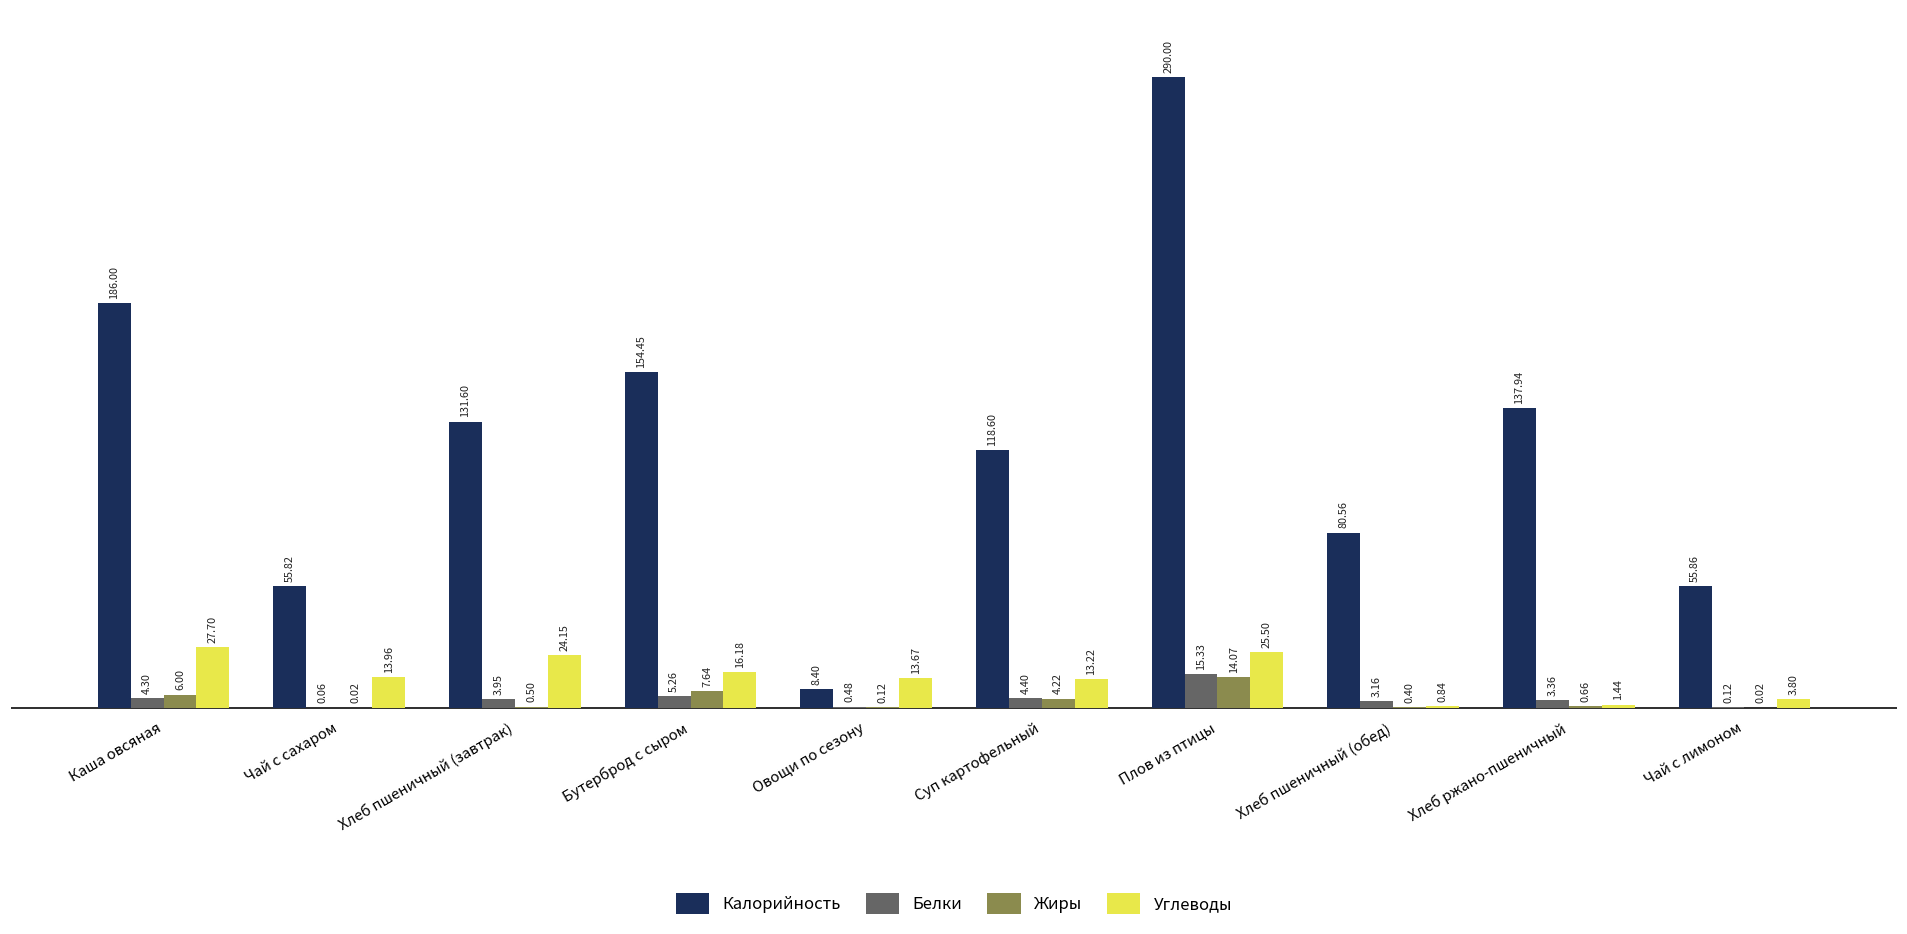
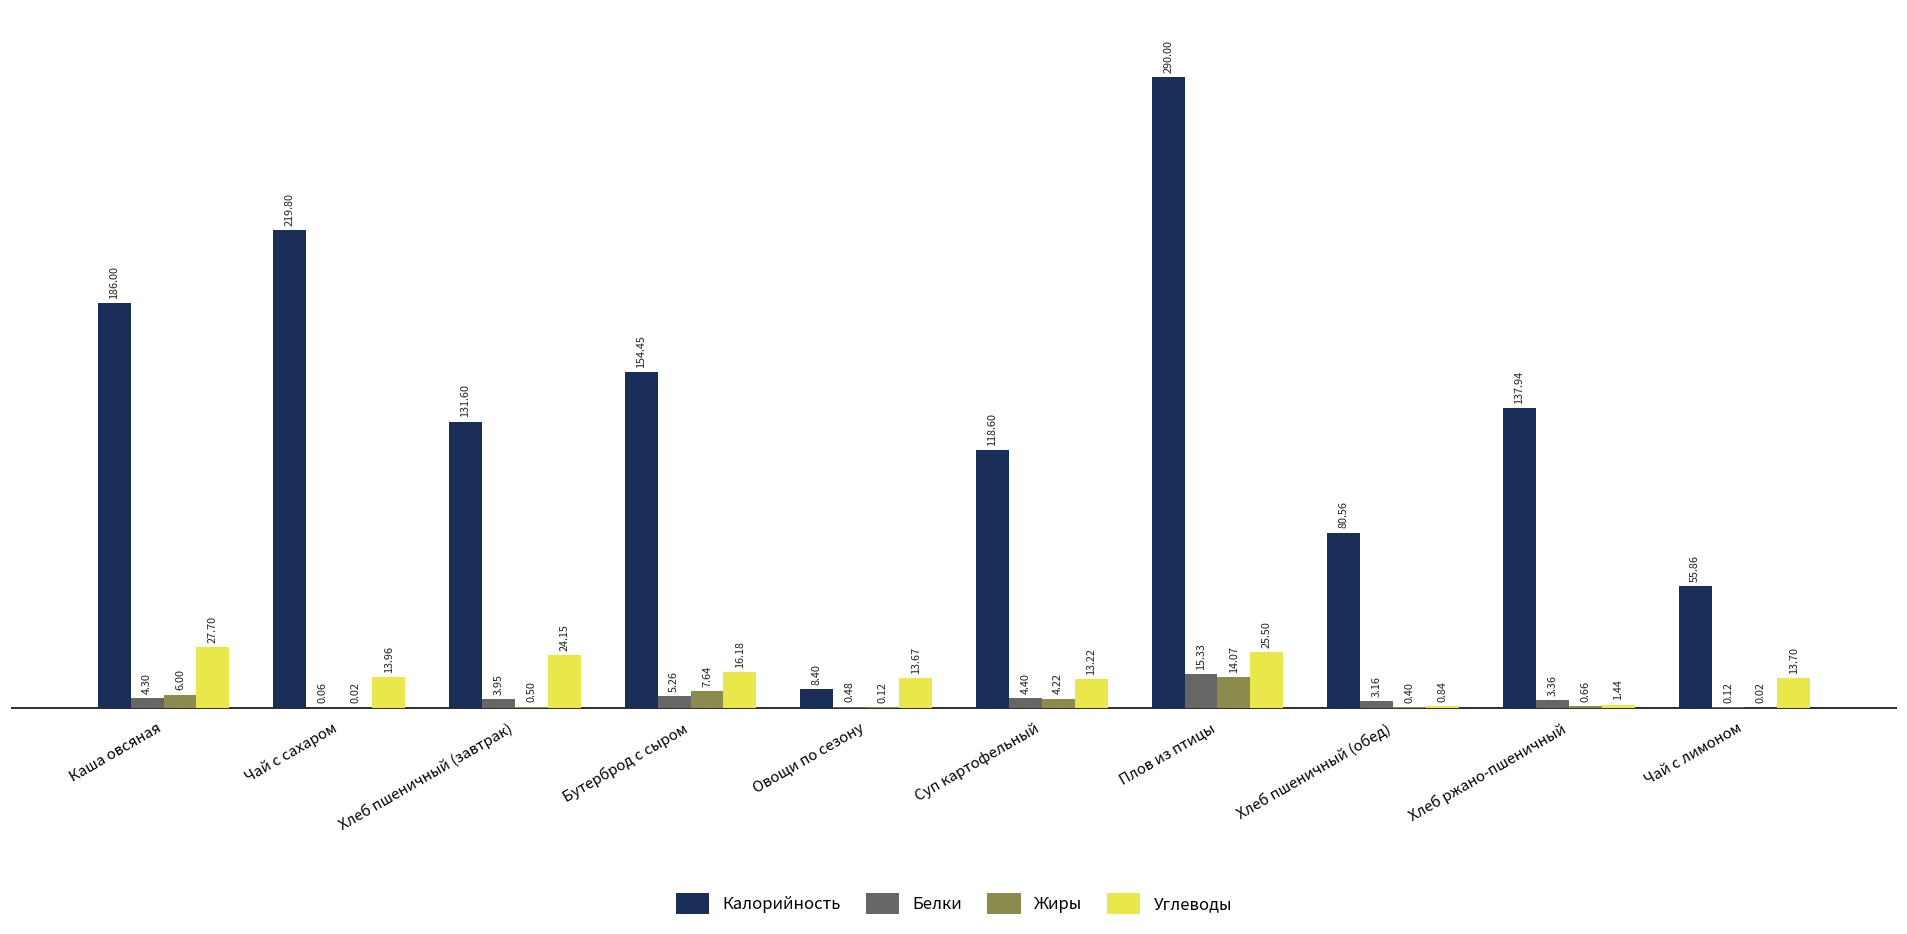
Калорийность, Чай с сахаром: 55.82 -> 219.80
Углеводы, Чай с лимоном: 3.80 -> 13.70
